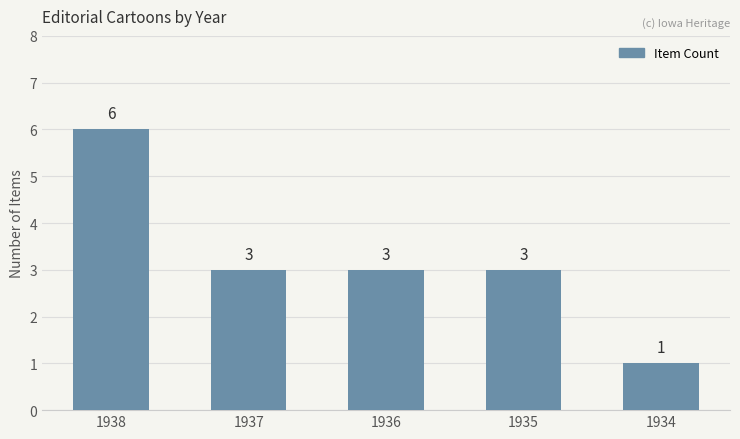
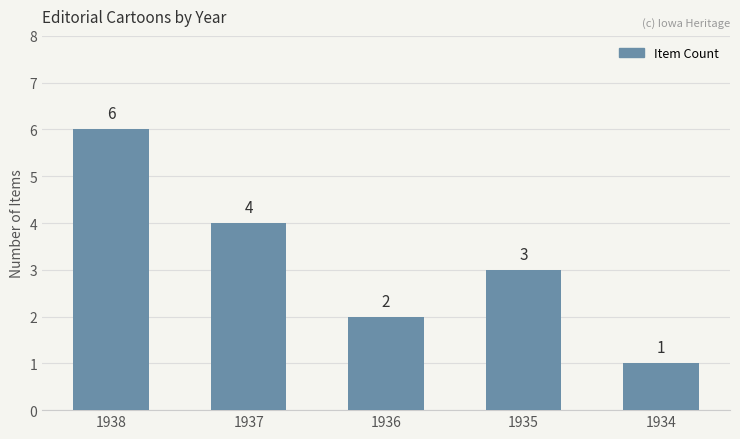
1937: 3 -> 4
1936: 3 -> 2
